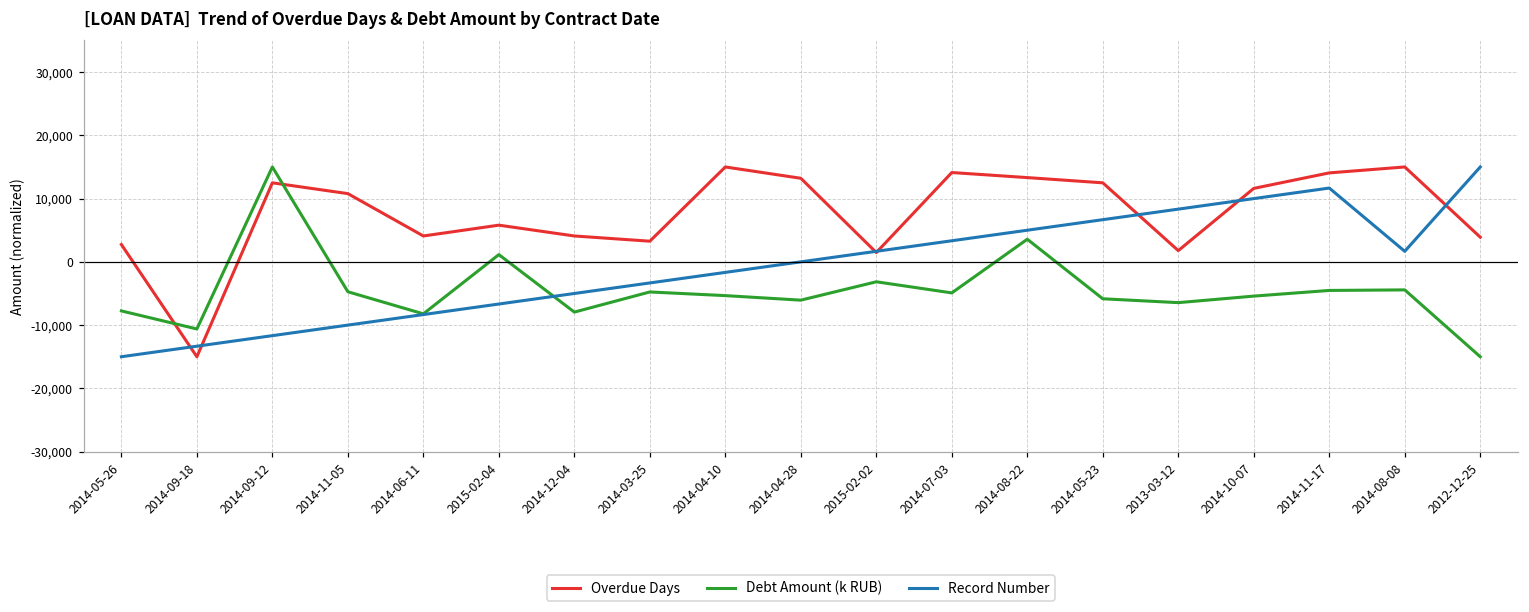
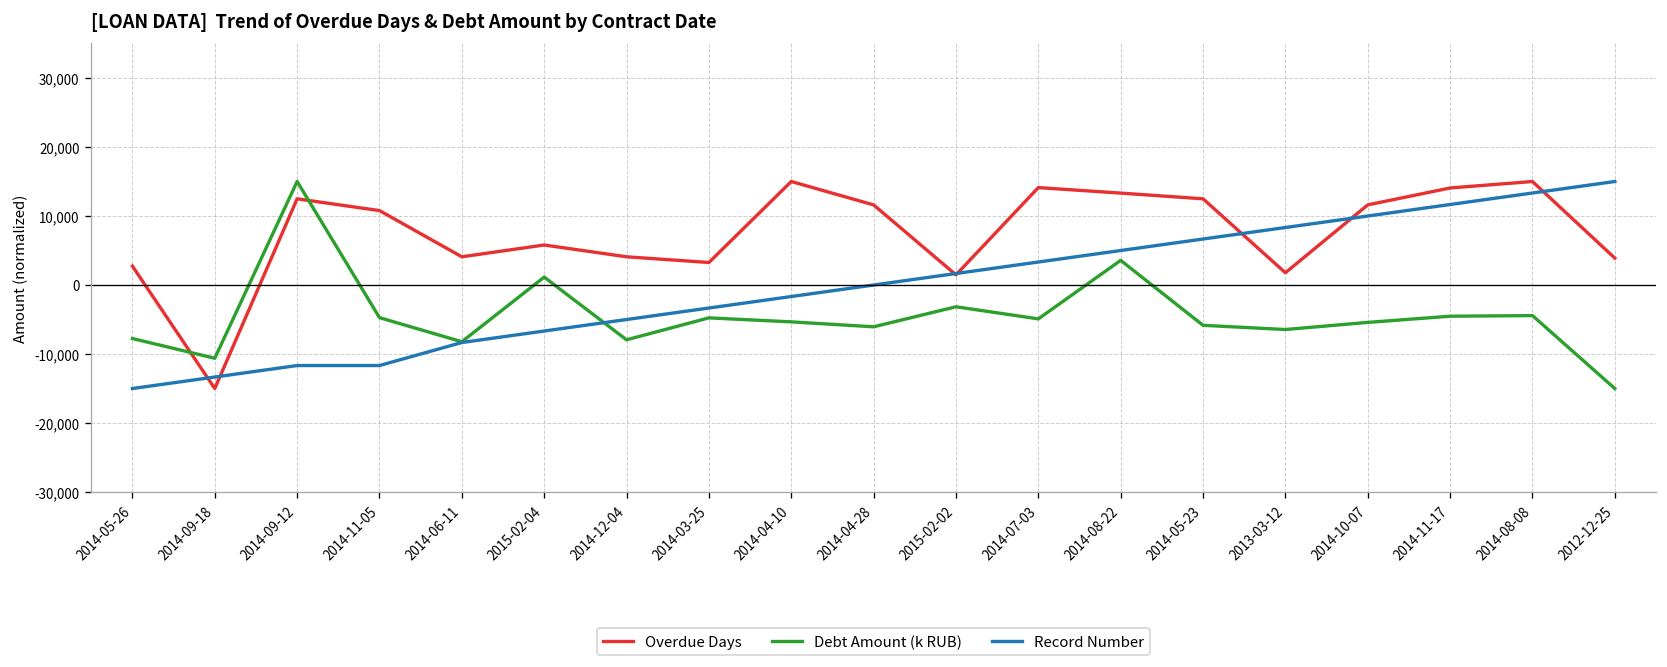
Record Number, 2014-11-05: -10,000 -> -12,000
Overdue Days, 2014-04-28: 13,000 -> 12,000
Record Number, 2014-08-08: 2,000 -> 13,000
